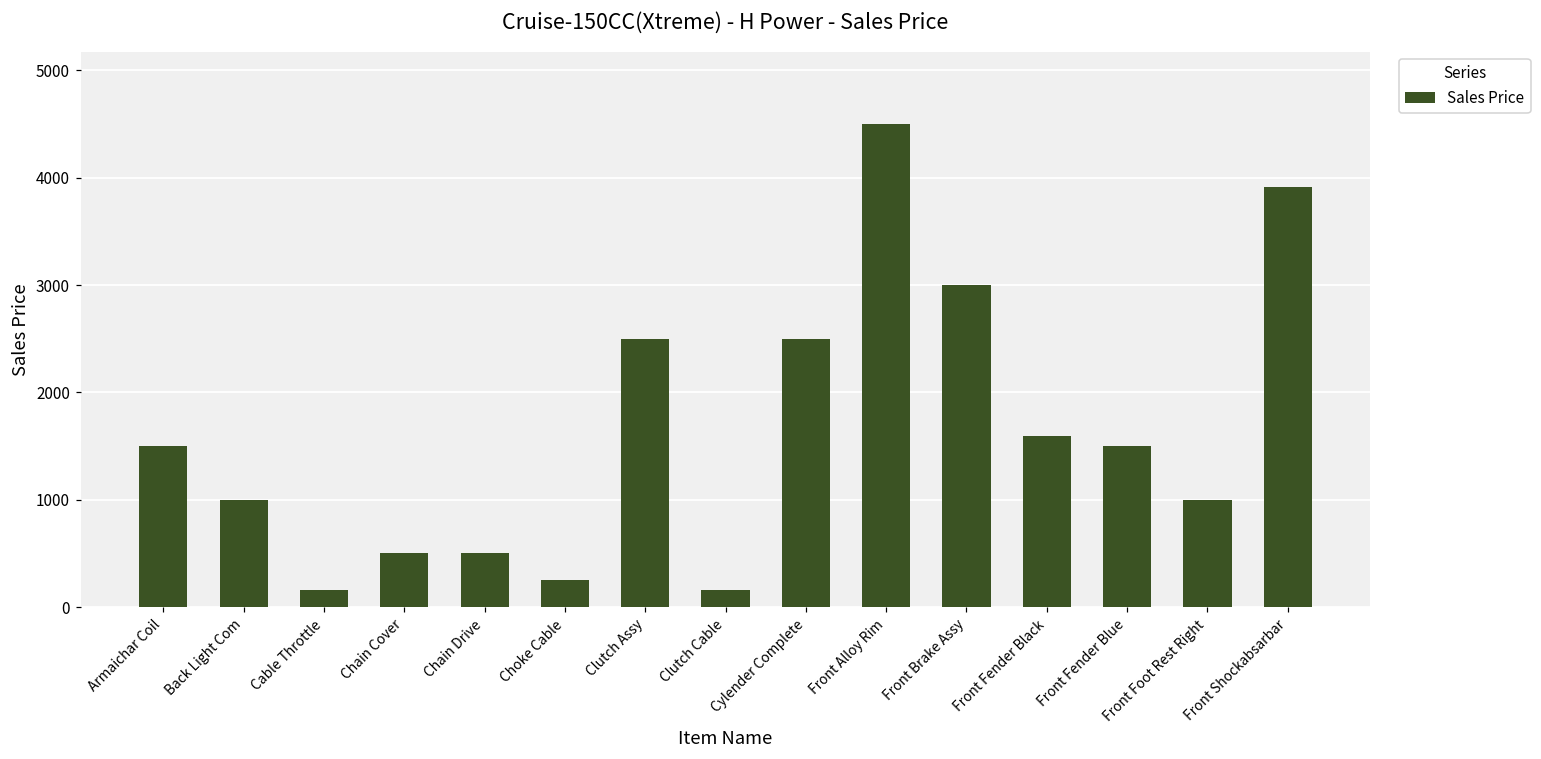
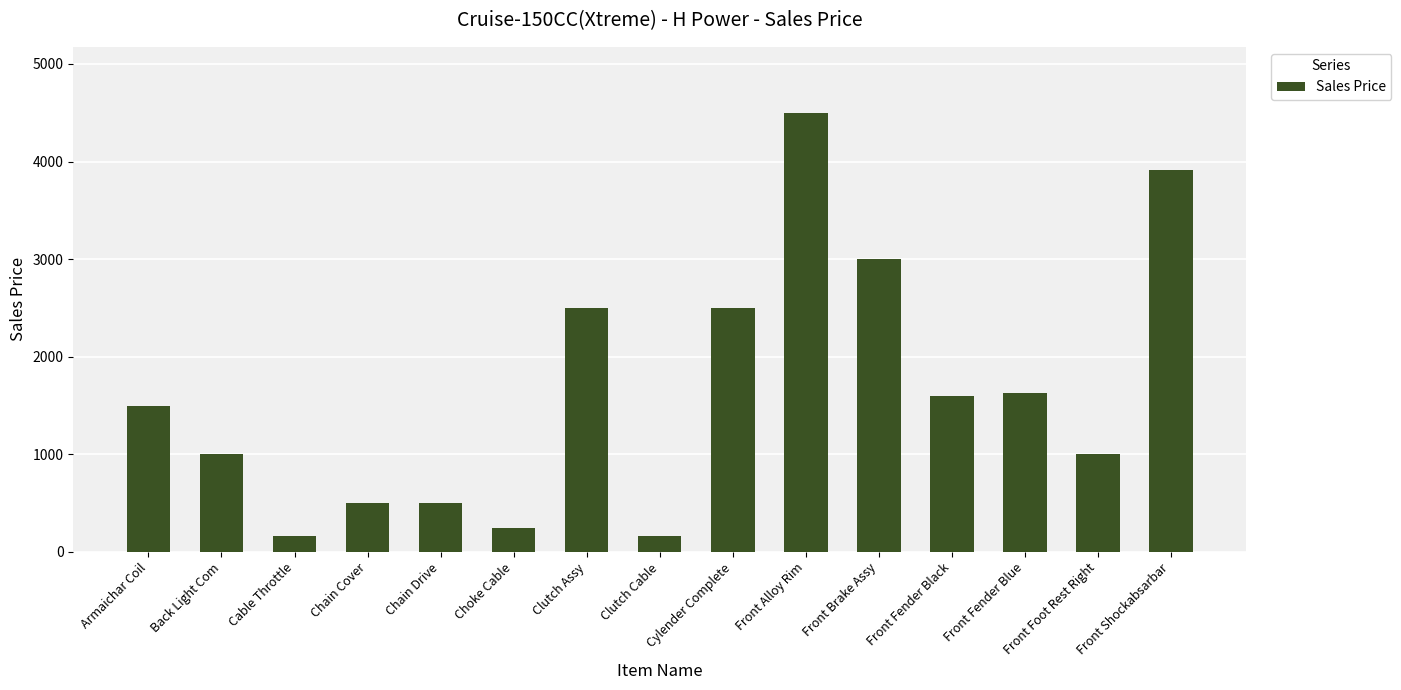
Front Fender Blue: 1500 -> 1600
